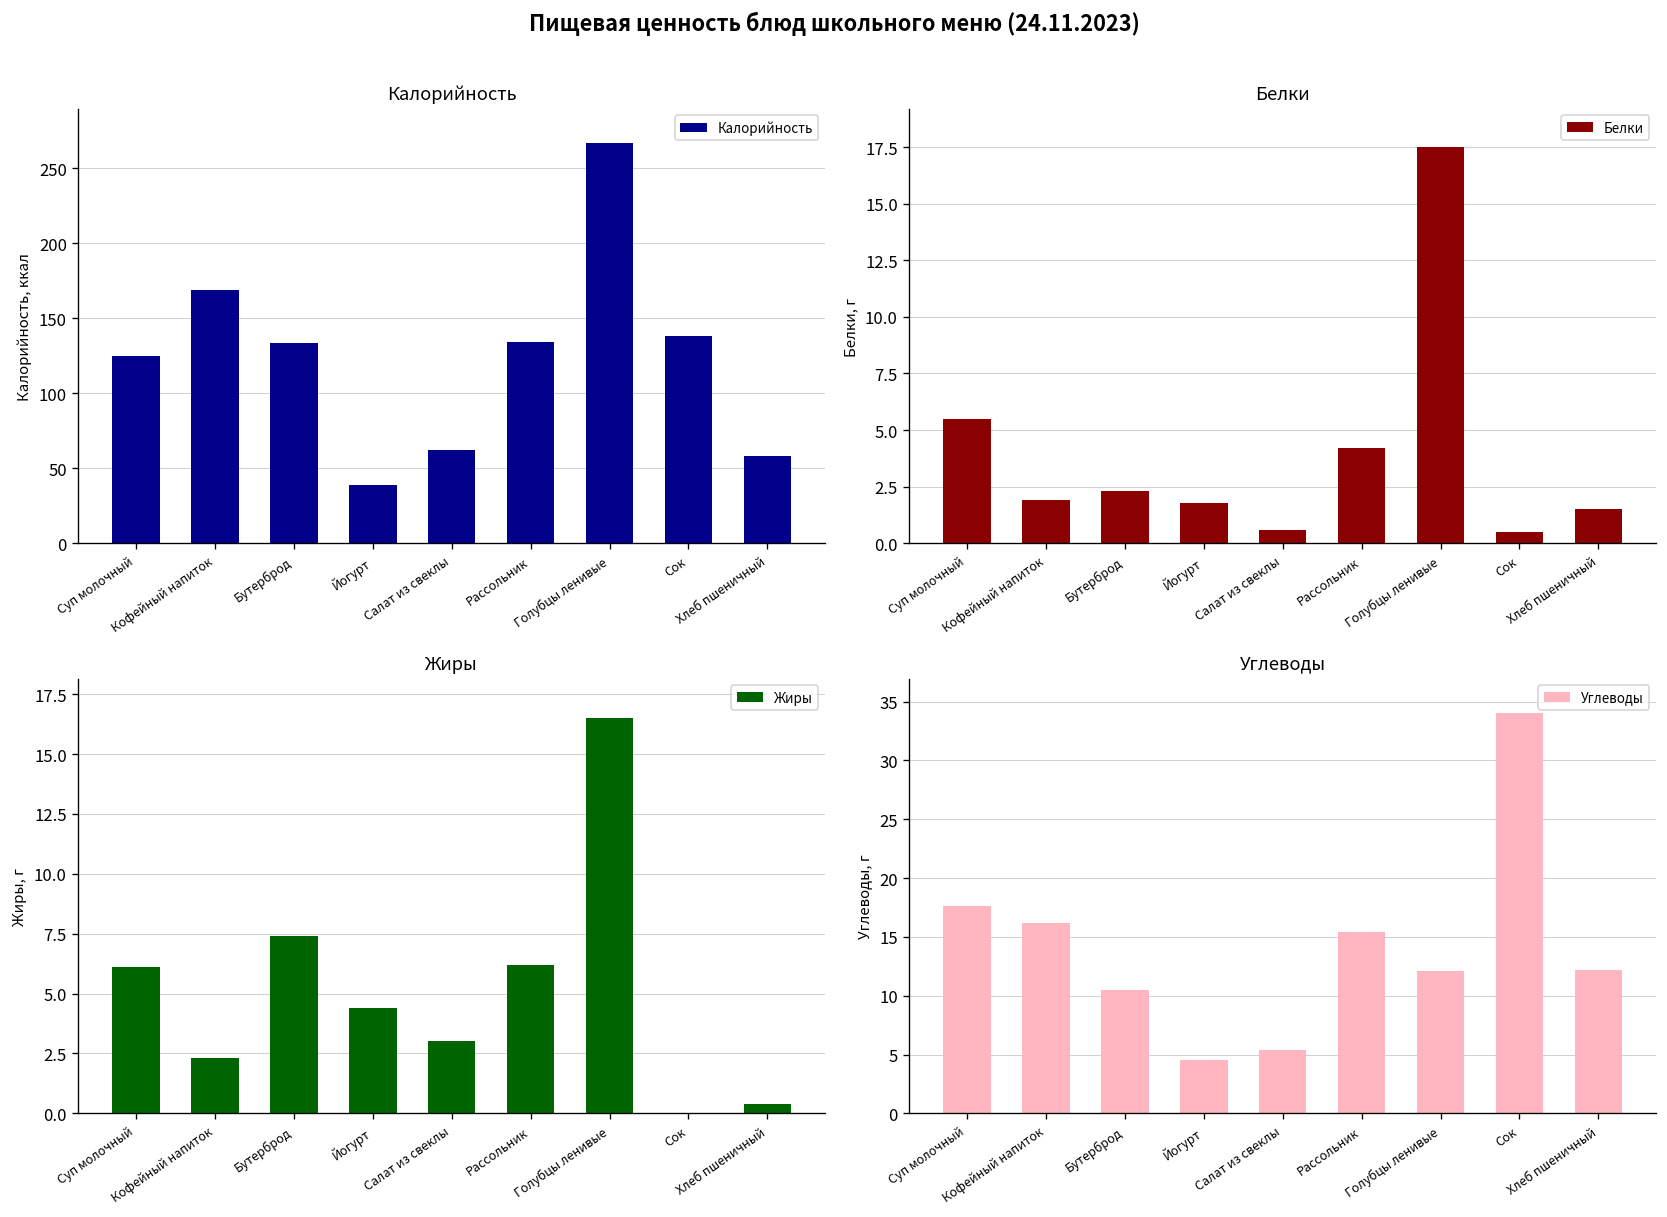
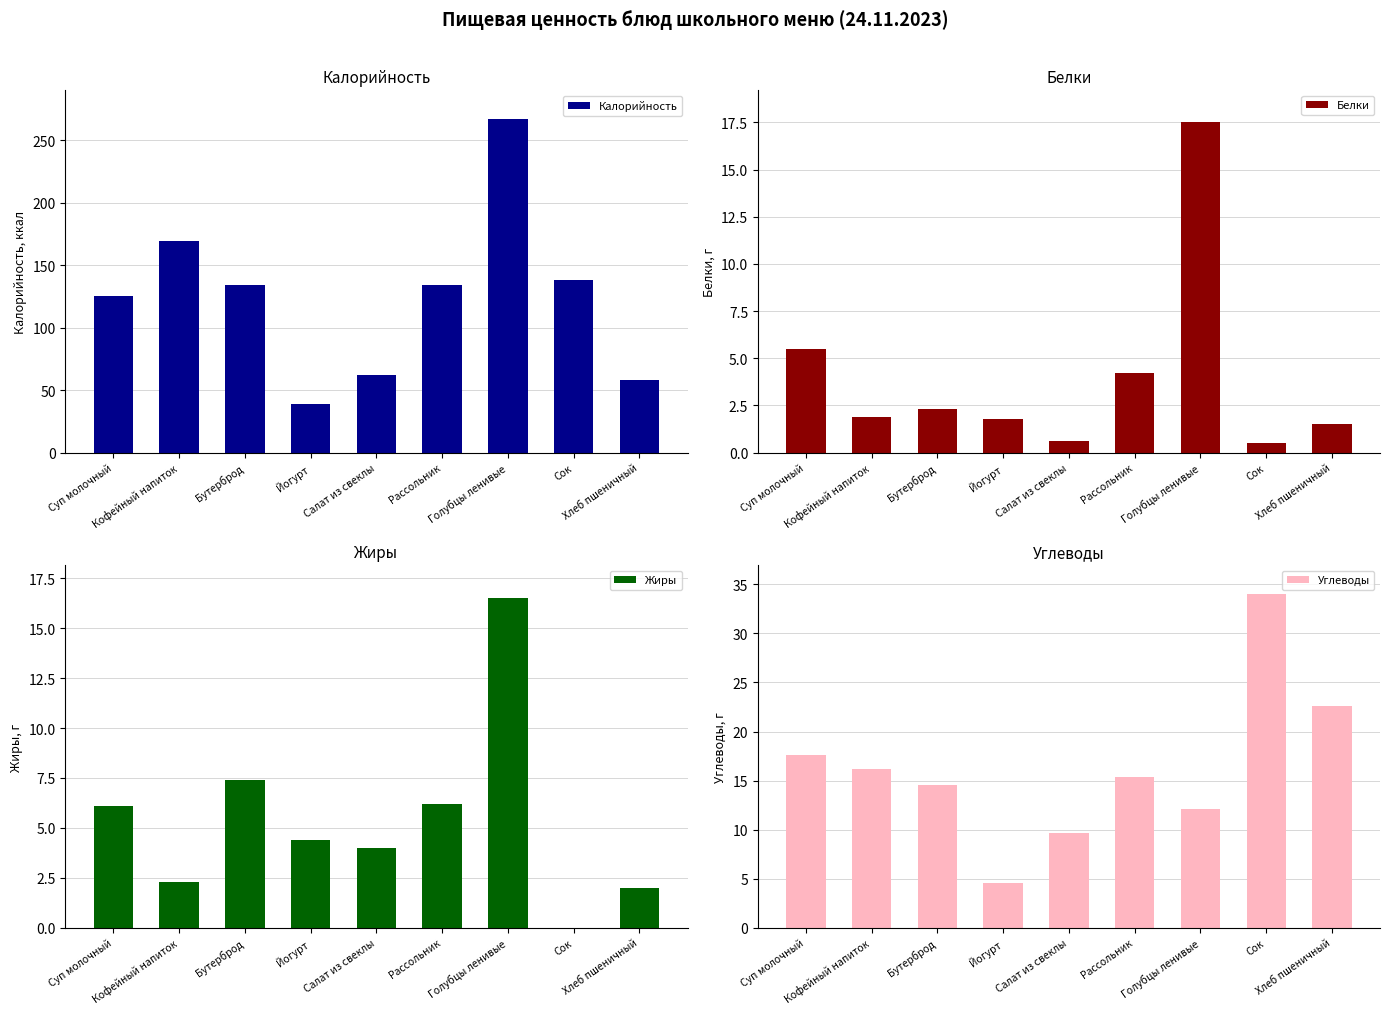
Жиры, Салат из свеклы: 3 -> 4
Жиры, Хлеб пшеничный: 0.4 -> 2.0
Углеводы, Бутерброд: 11 -> 15
Углеводы, Салат из свеклы: 5 -> 10
Углеводы, Хлеб пшеничный: 12 -> 23
